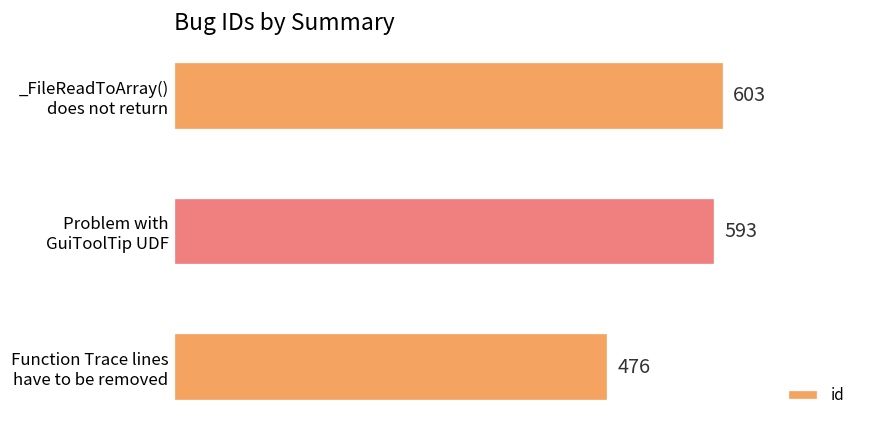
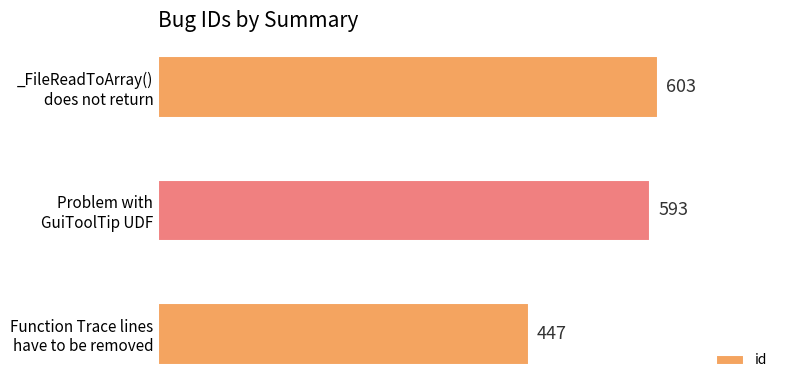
Function Trace lines have to be removed: 476 -> 447
